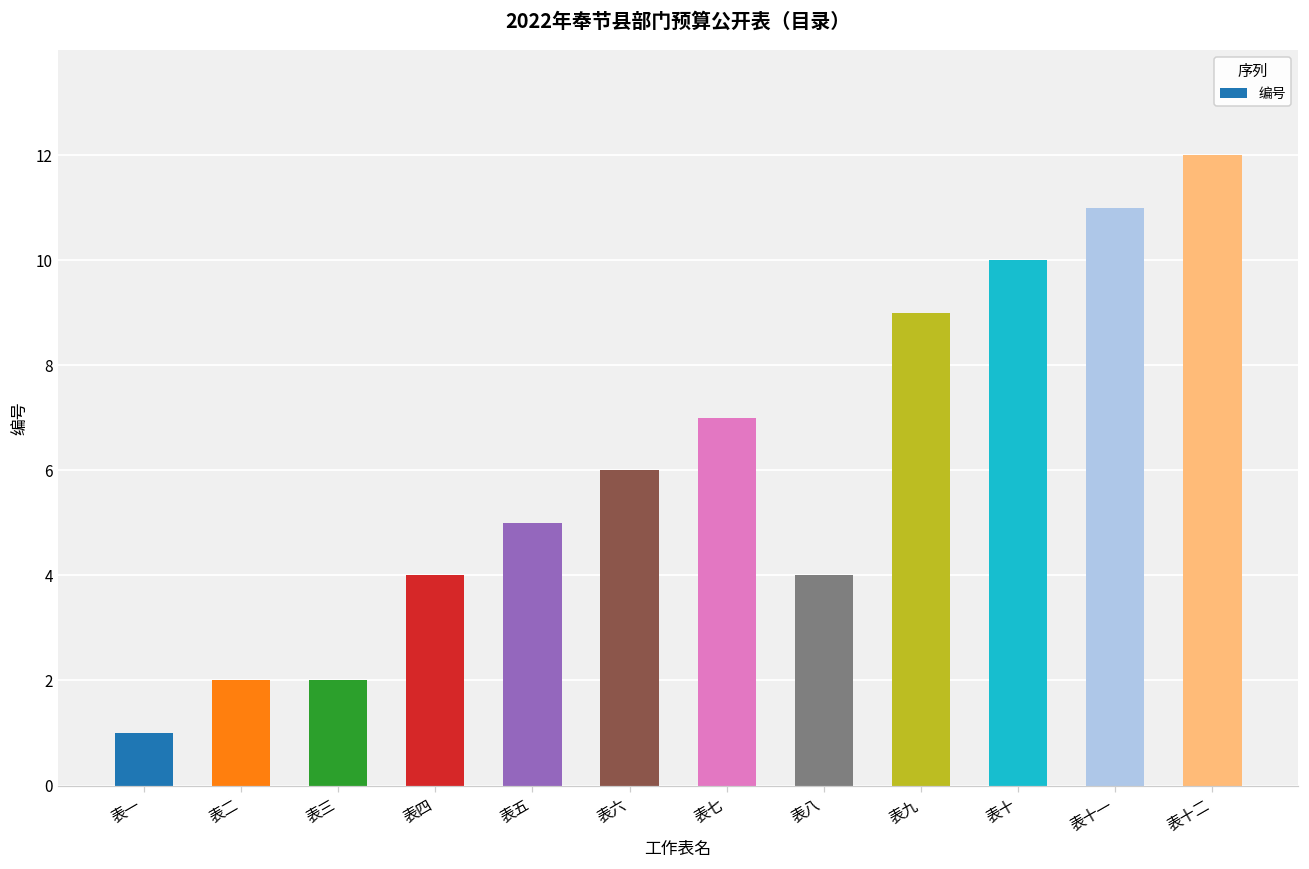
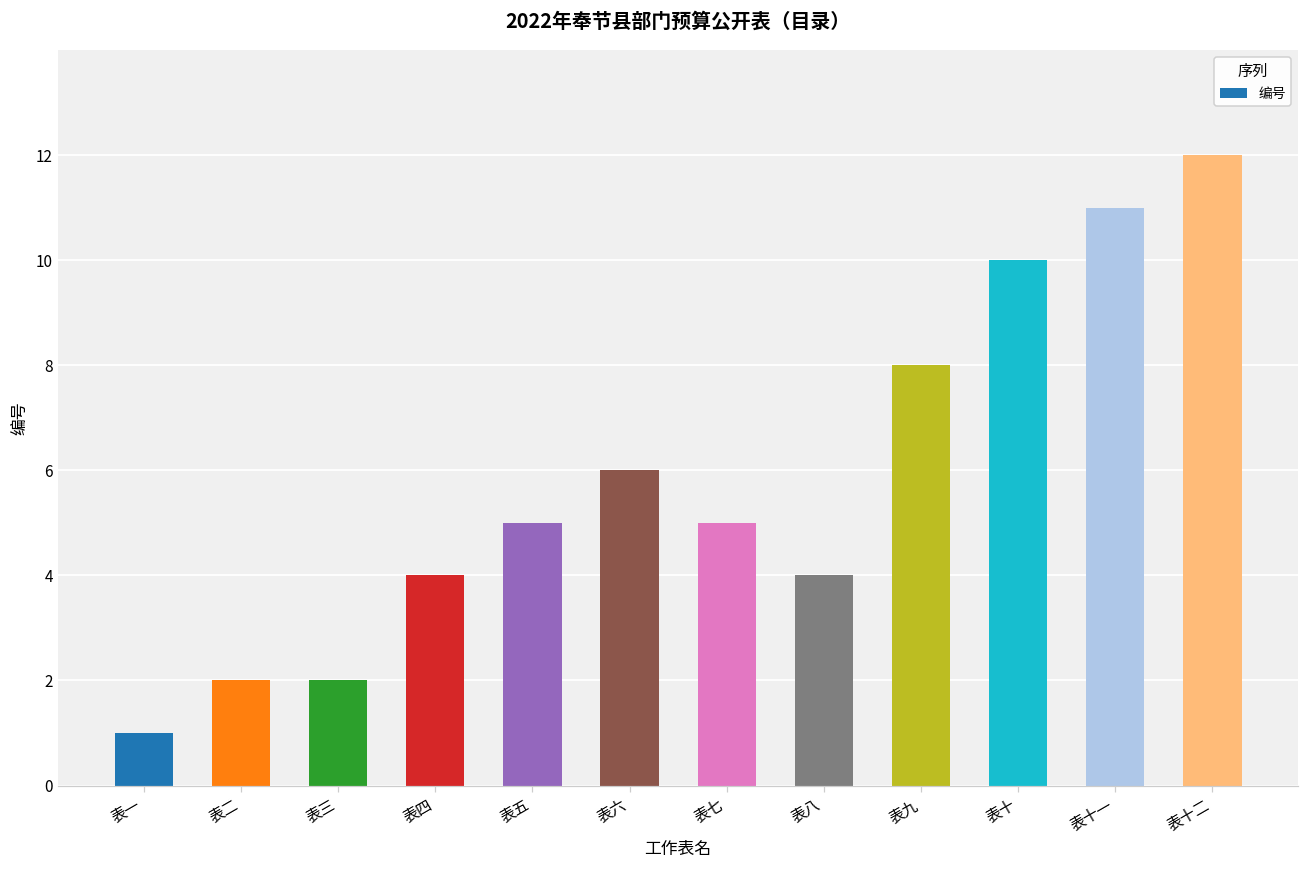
表七: 7 -> 5
表九: 9 -> 8
